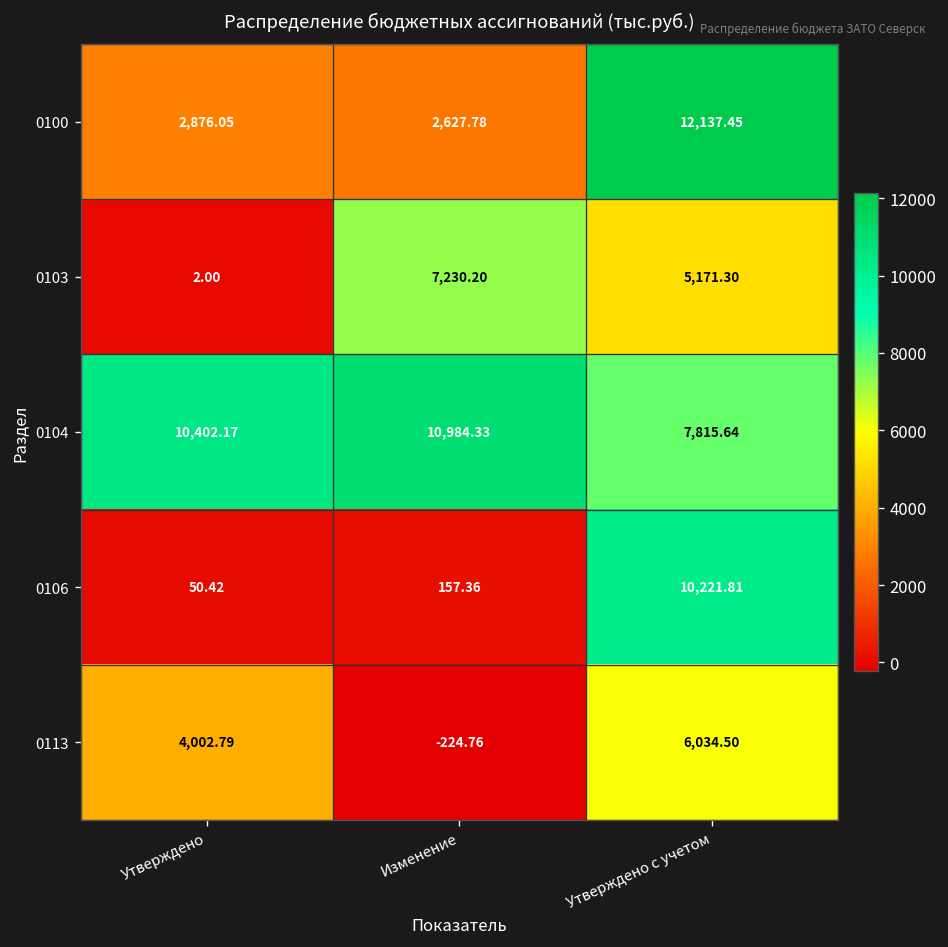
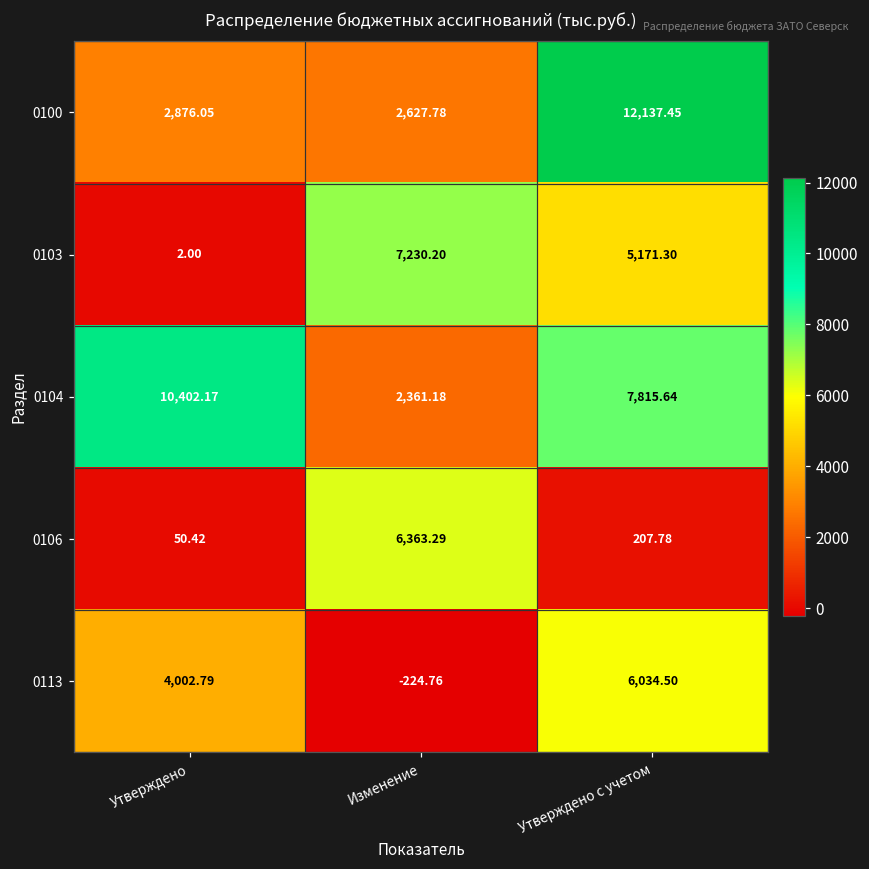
0104, Изменение: 10,984.33 -> 2,361.18
0106, Изменение: 157.36 -> 6,363.29
0106, Утверждено с учетом: 10,221.81 -> 207.78
